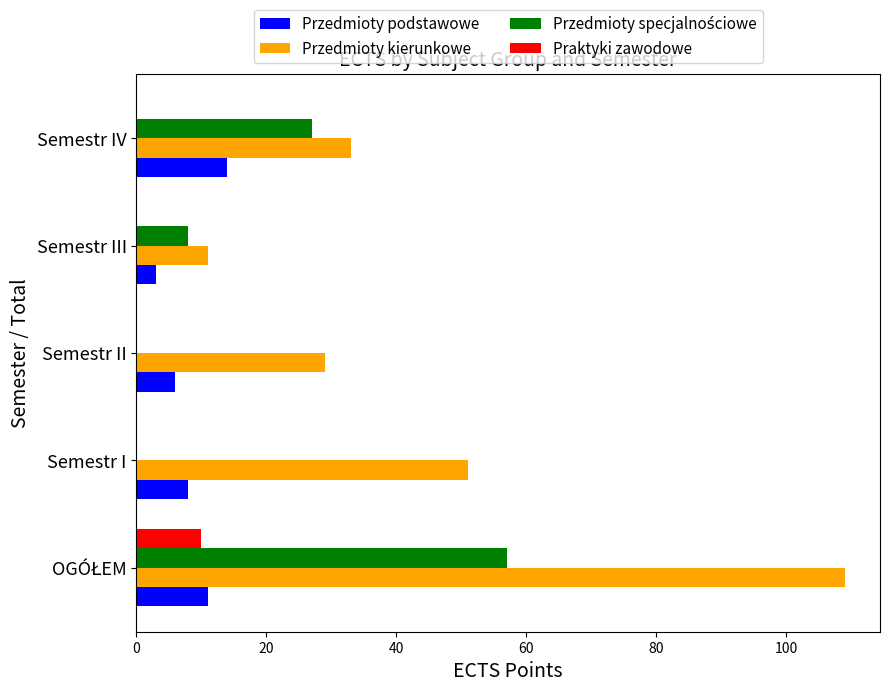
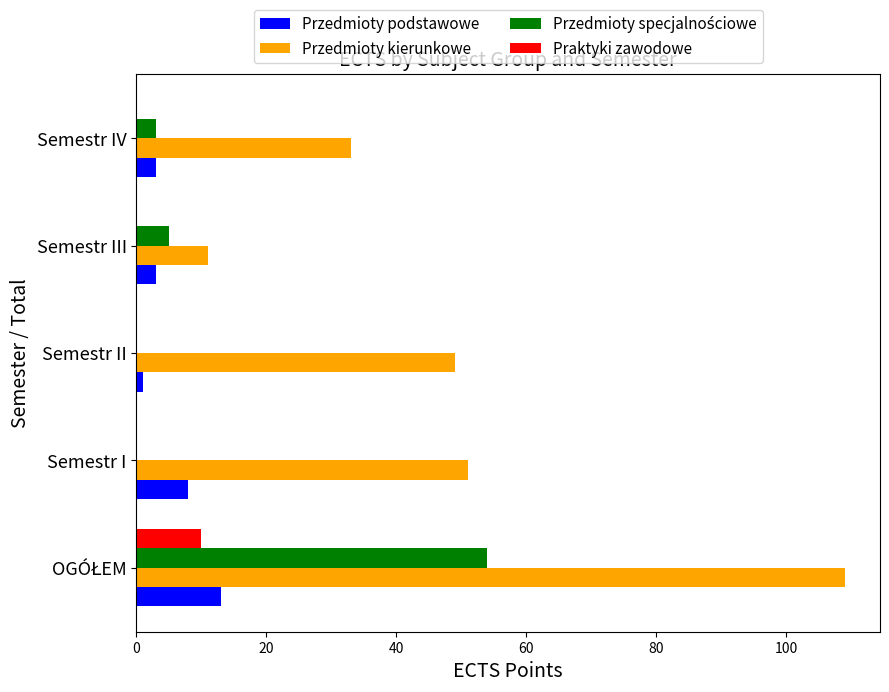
Przedmioty specjalnościowe, Semestr IV: 27 -> 3
Przedmioty podstawowe, Semestr IV: 14 -> 3
Przedmioty specjalnościowe, Semestr III: 8 -> 5
Przedmioty kierunkowe, Semestr II: 29 -> 49
Przedmioty podstawowe, Semestr II: 6 -> 1
Przedmioty specjalnościowe, OGÓŁEM: 57 -> 54
Przedmioty podstawowe, OGÓŁEM: 11 -> 13
